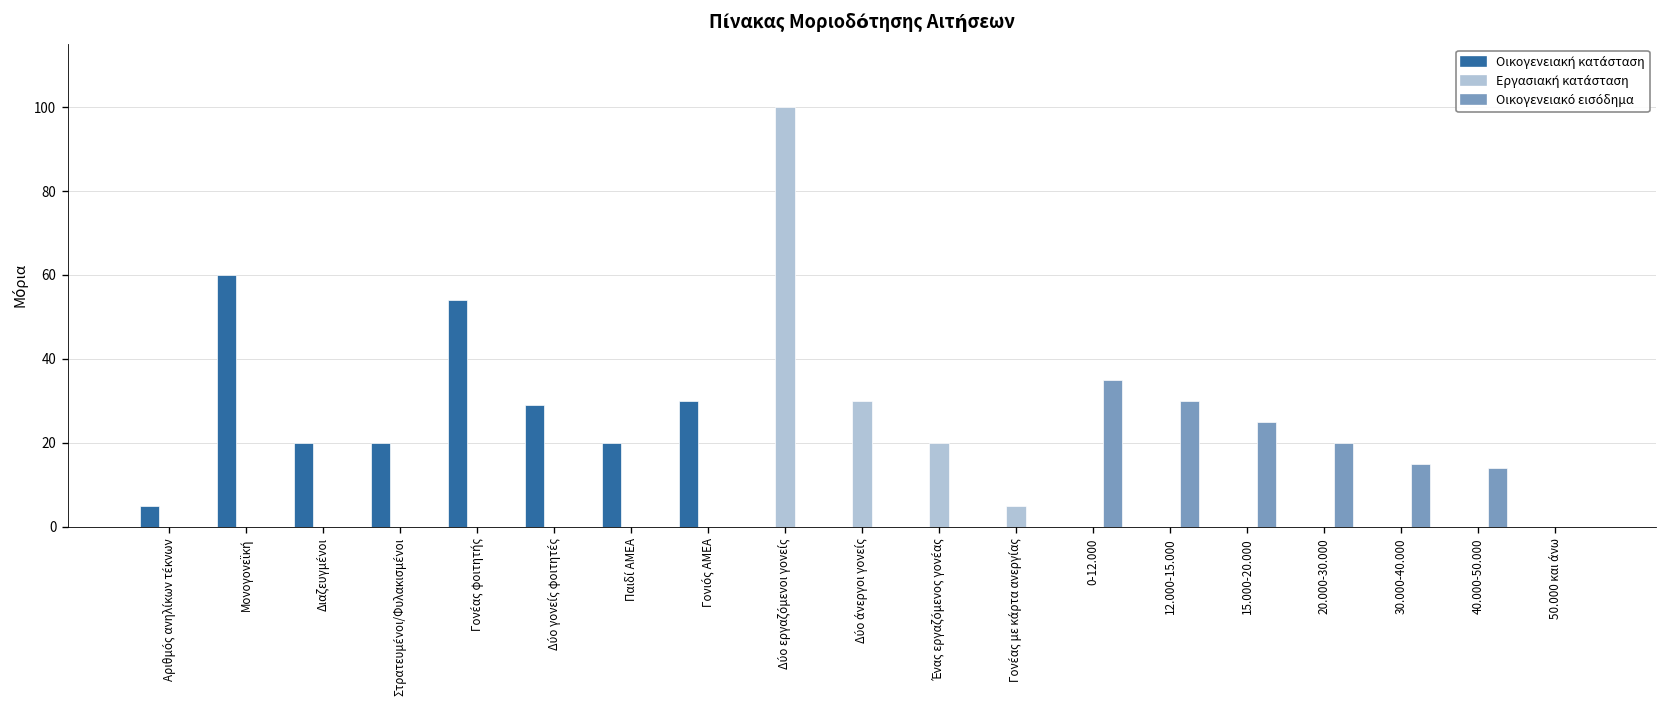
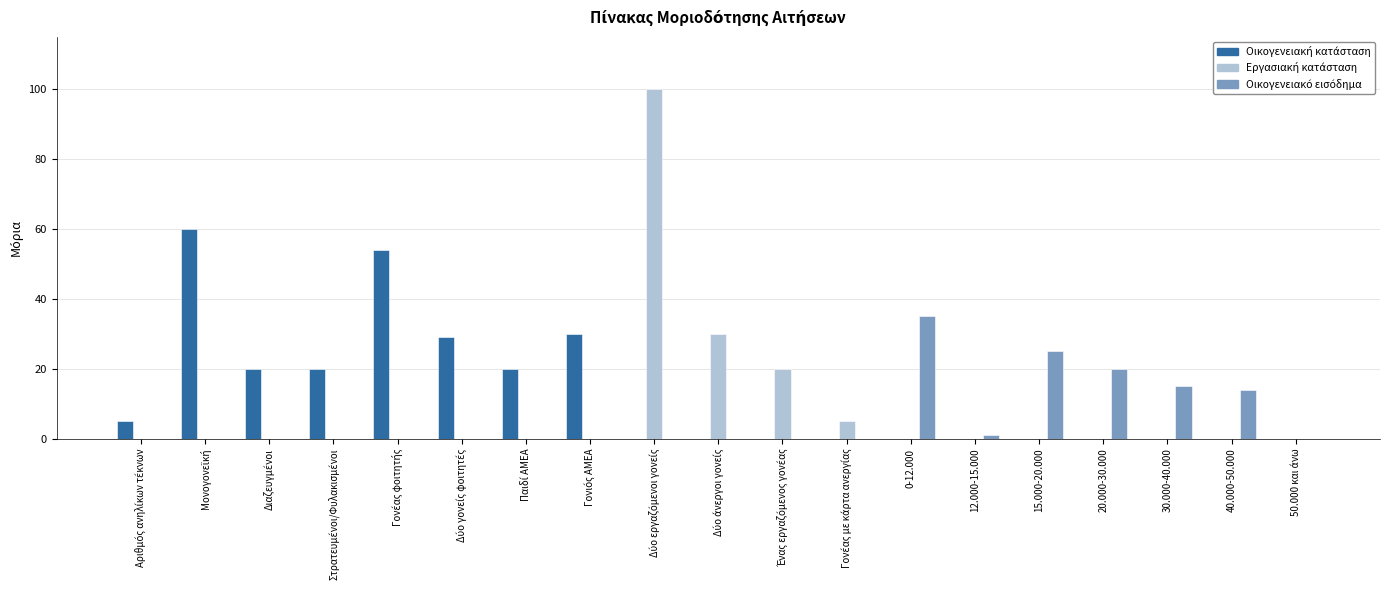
Οικογενειακό εισόδημα, 12.000-15.000: 30 -> 1
